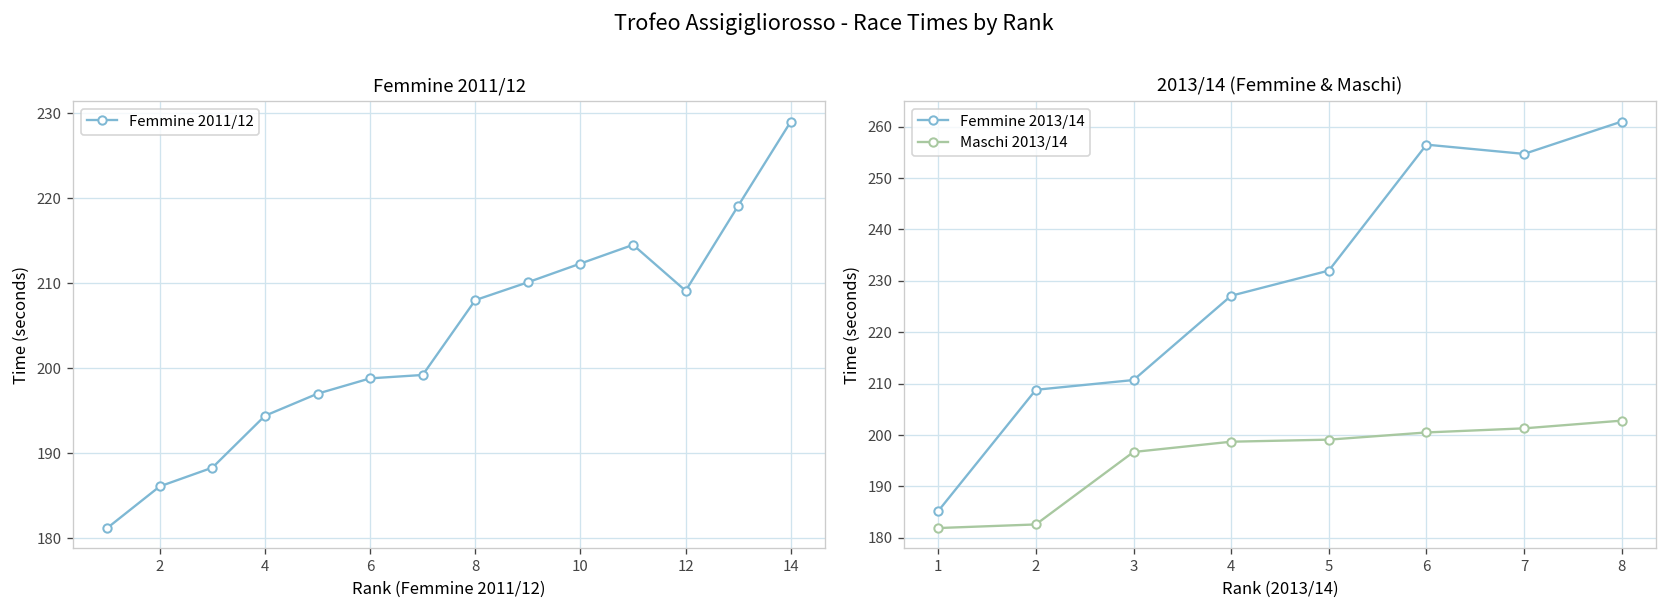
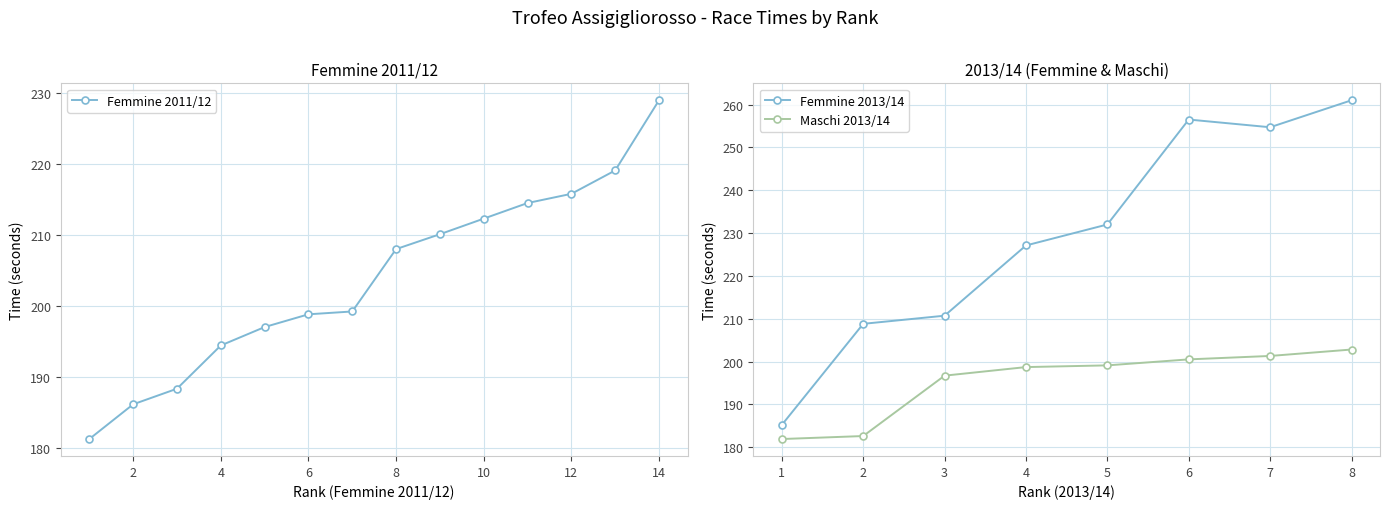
Femmine 2011/12, 12: 209 -> 216
